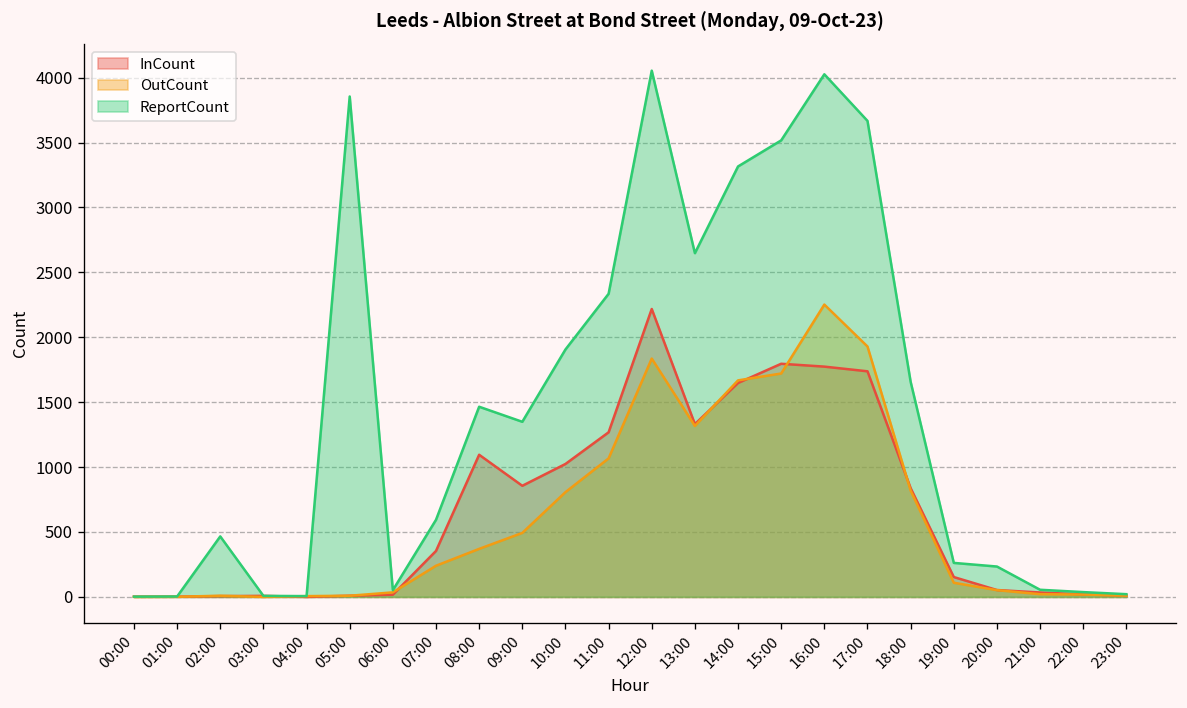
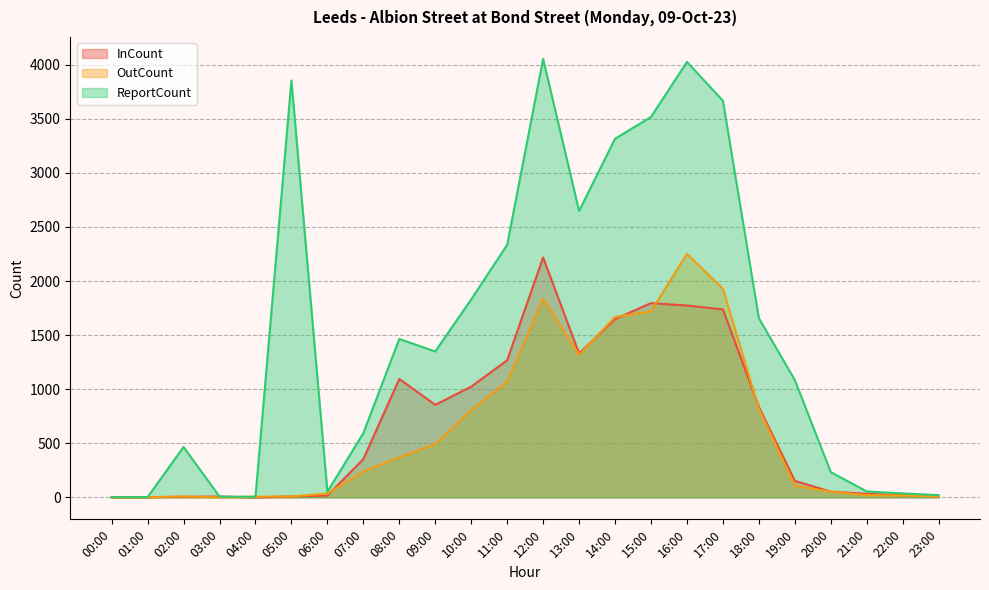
ReportCount, 10:00: 1910 -> 1830
ReportCount, 19:00: 260 -> 1090
